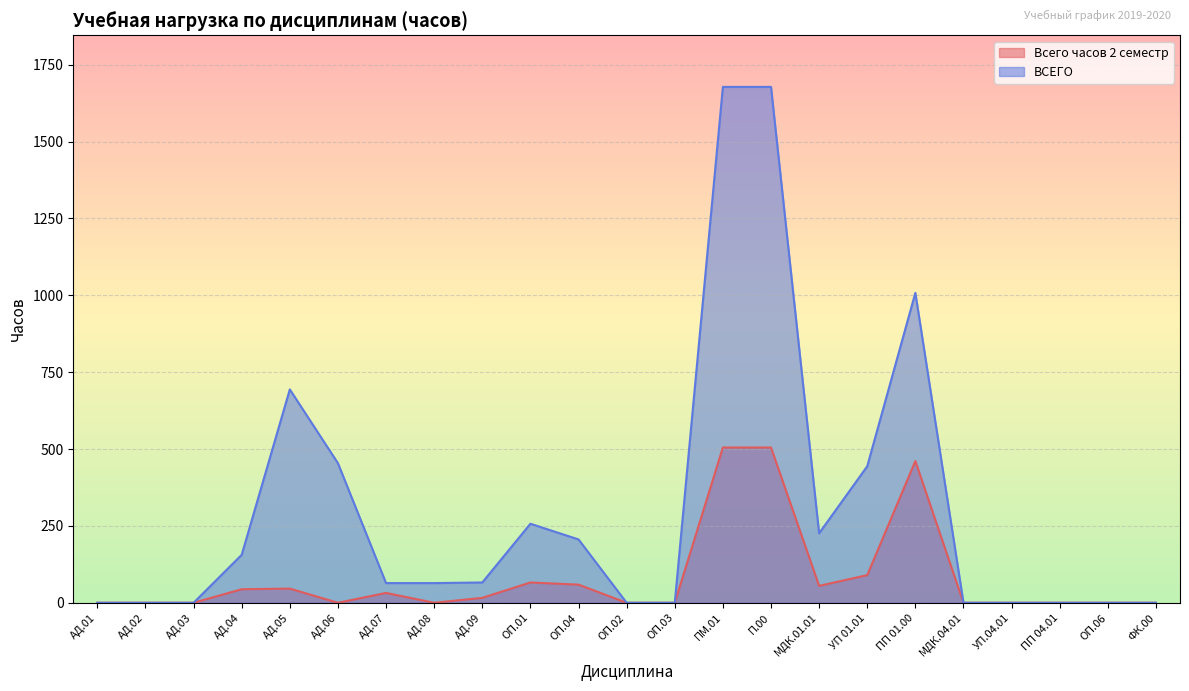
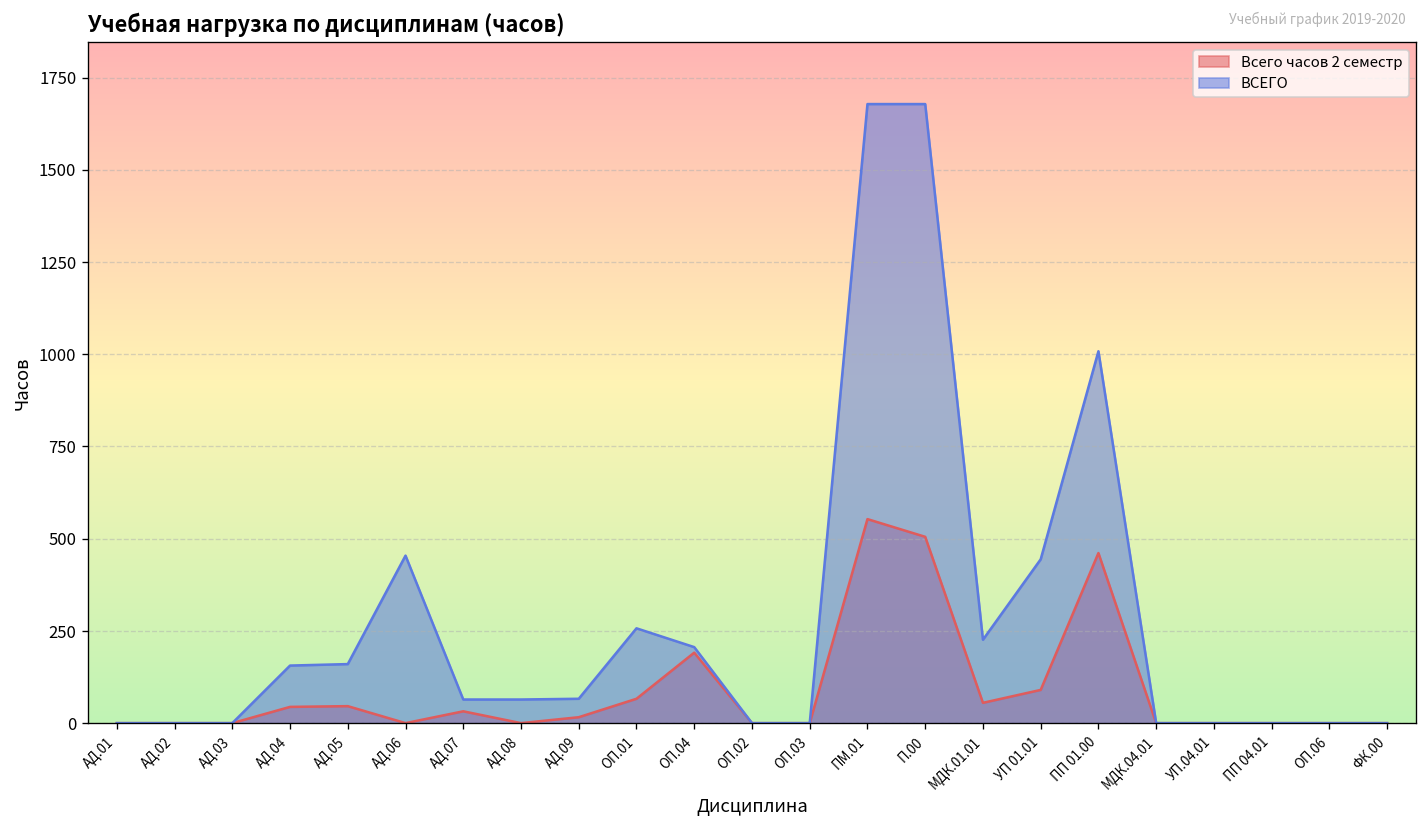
ВСЕГО, АД.05: 690 -> 160
Всего часов 2 семестр, ОП.04: 60 -> 190
Всего часов 2 семестр, ПМ.01: 510 -> 550
